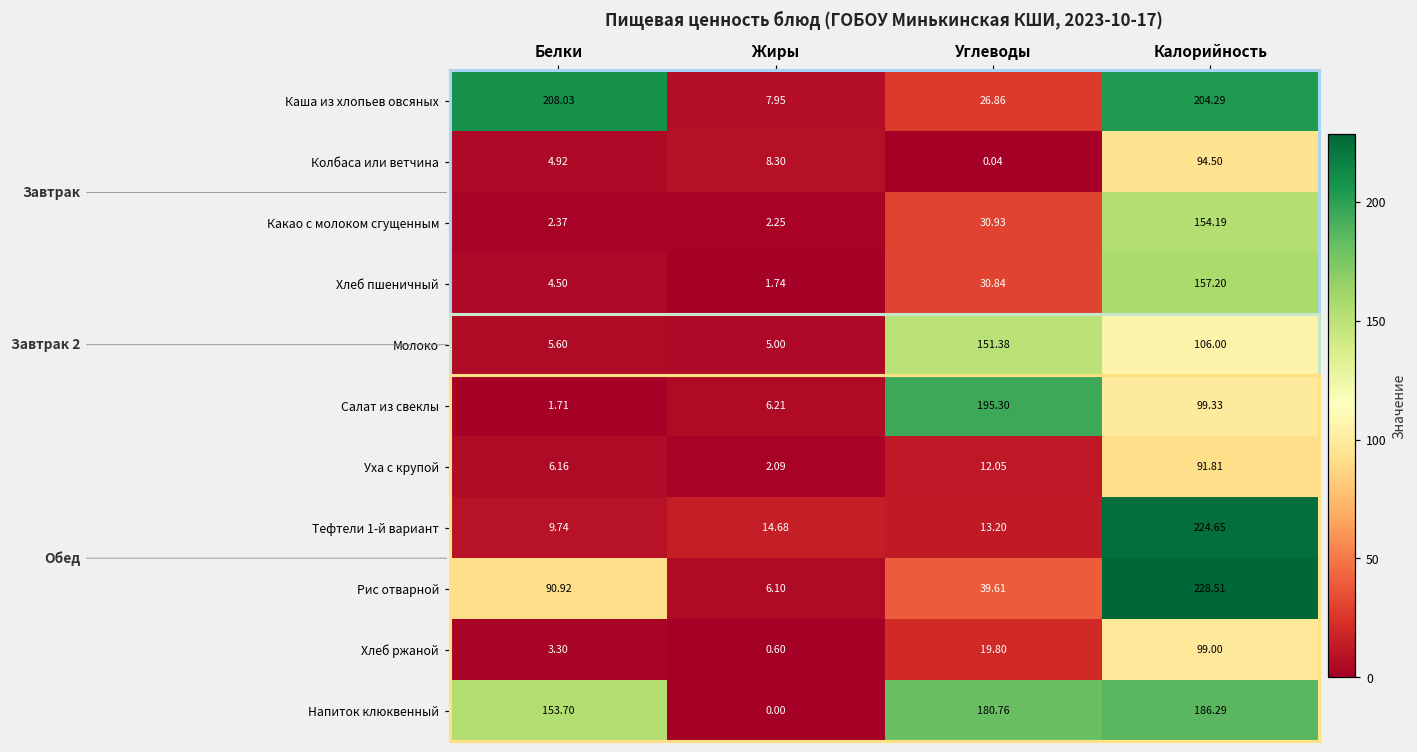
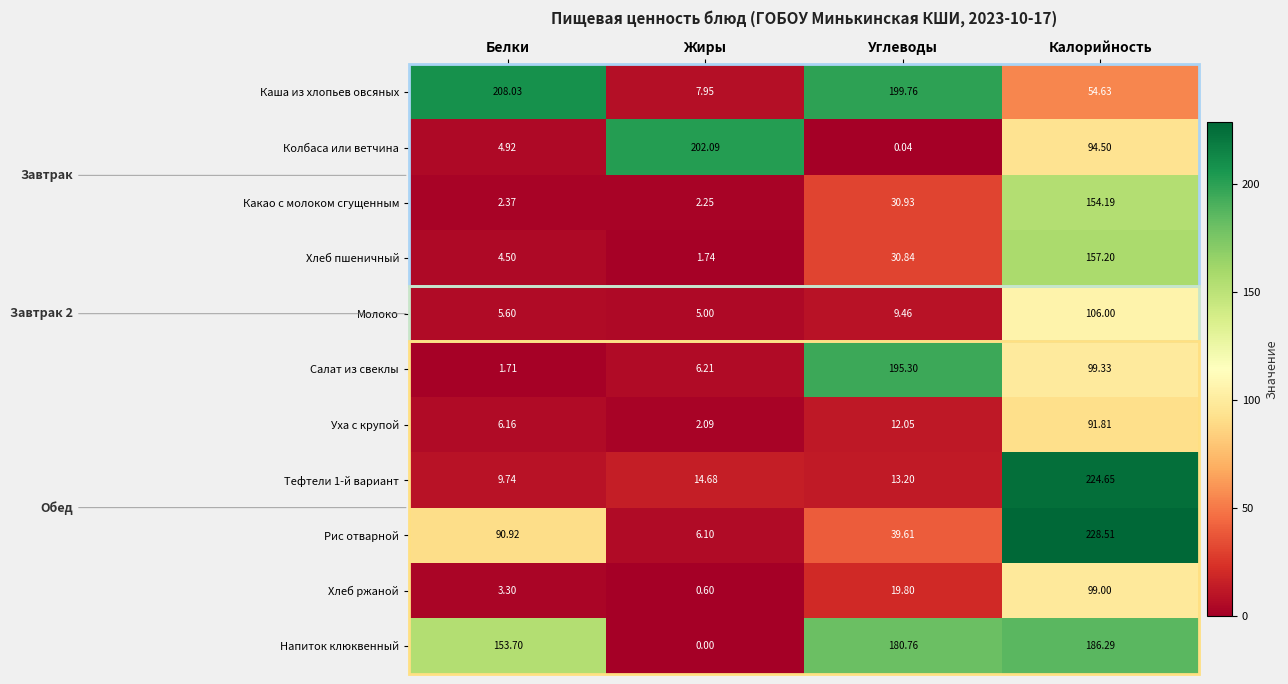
Каша из хлопьев овсяных, Углеводы: 26.86 -> 199.76
Каша из хлопьев овсяных, Калорийность: 204.29 -> 54.63
Колбаса или ветчина, Жиры: 8.30 -> 202.09
Молоко, Углеводы: 151.38 -> 9.46
